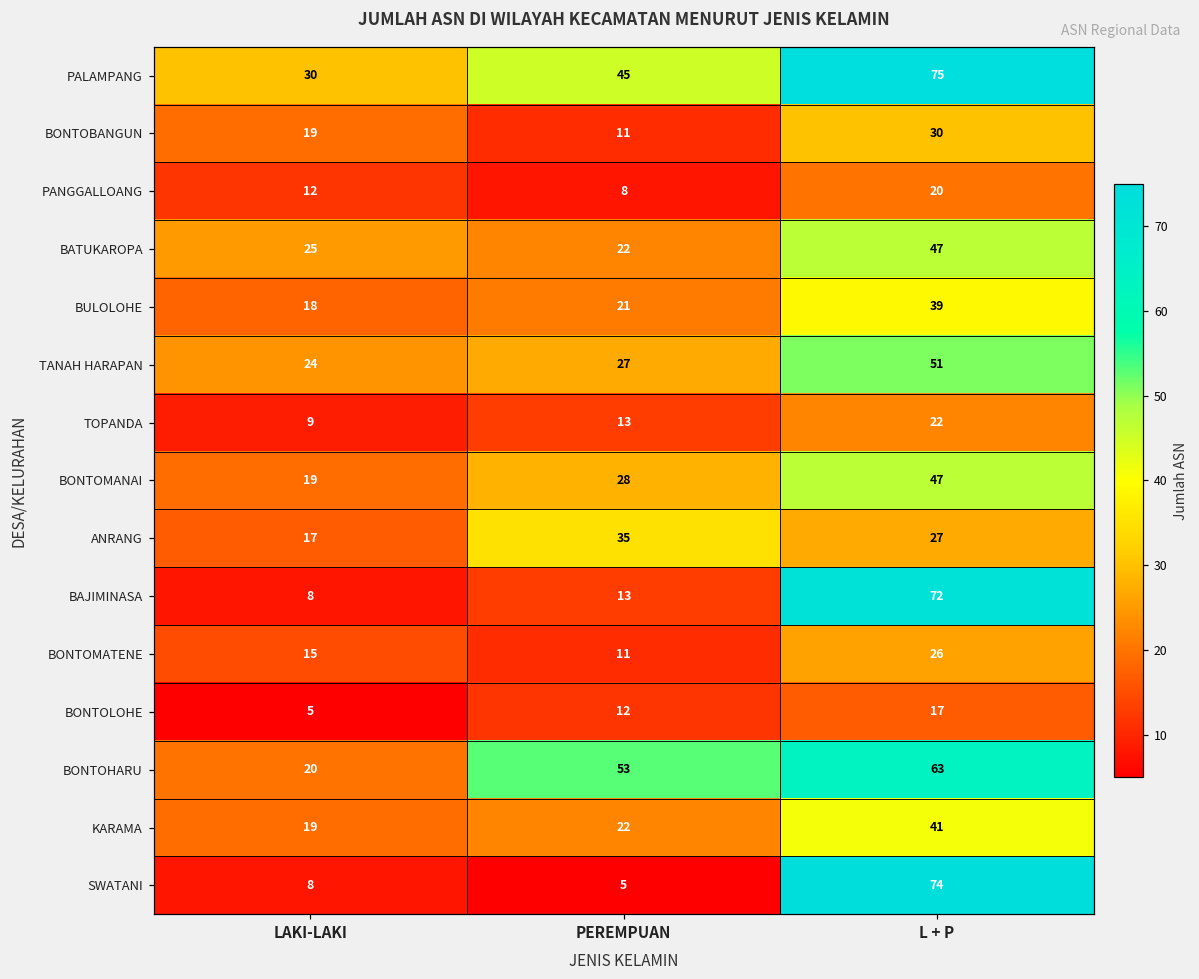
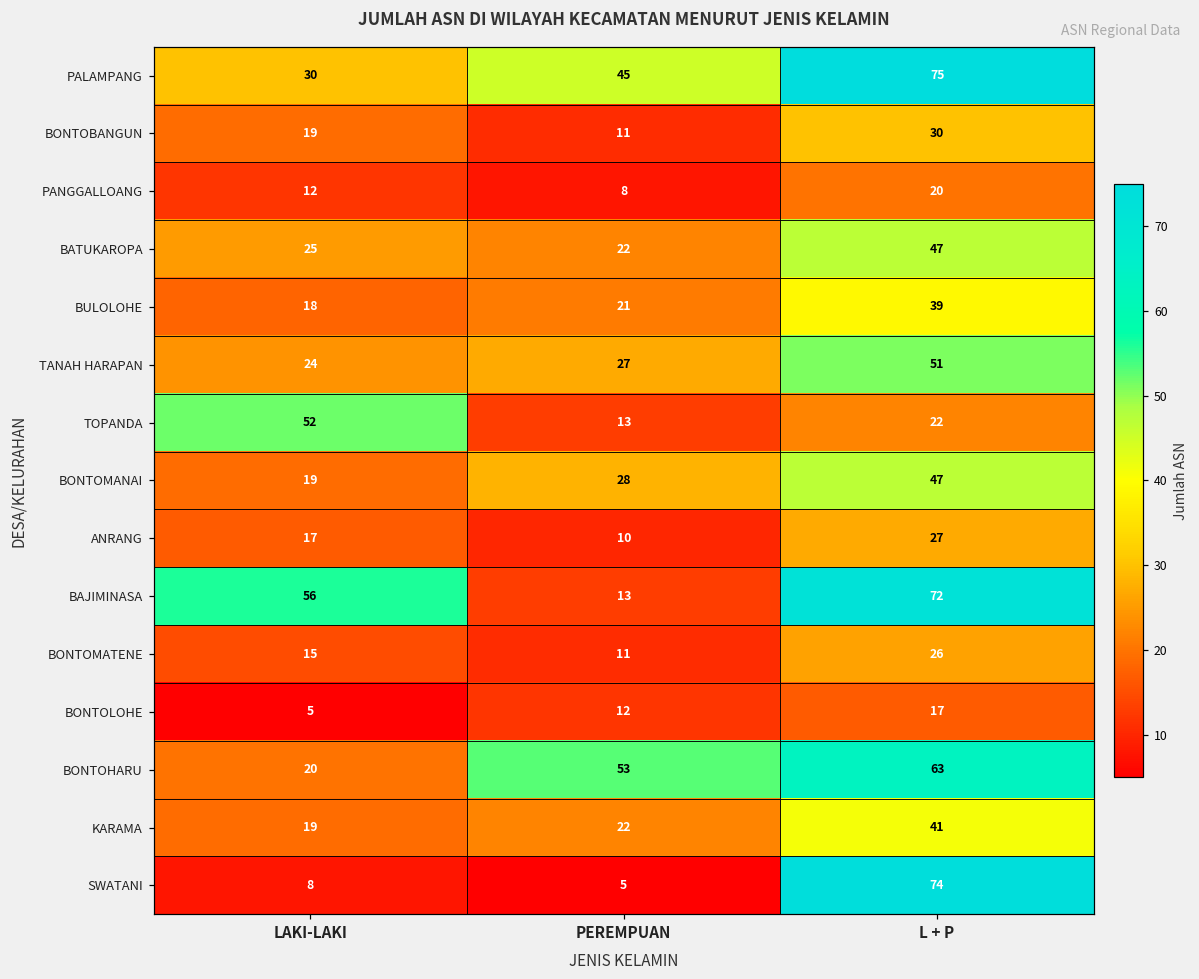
TOPANDA, LAKI-LAKI: 9 -> 52
ANRANG, PEREMPUAN: 35 -> 10
BAJIMINASA, LAKI-LAKI: 8 -> 56
